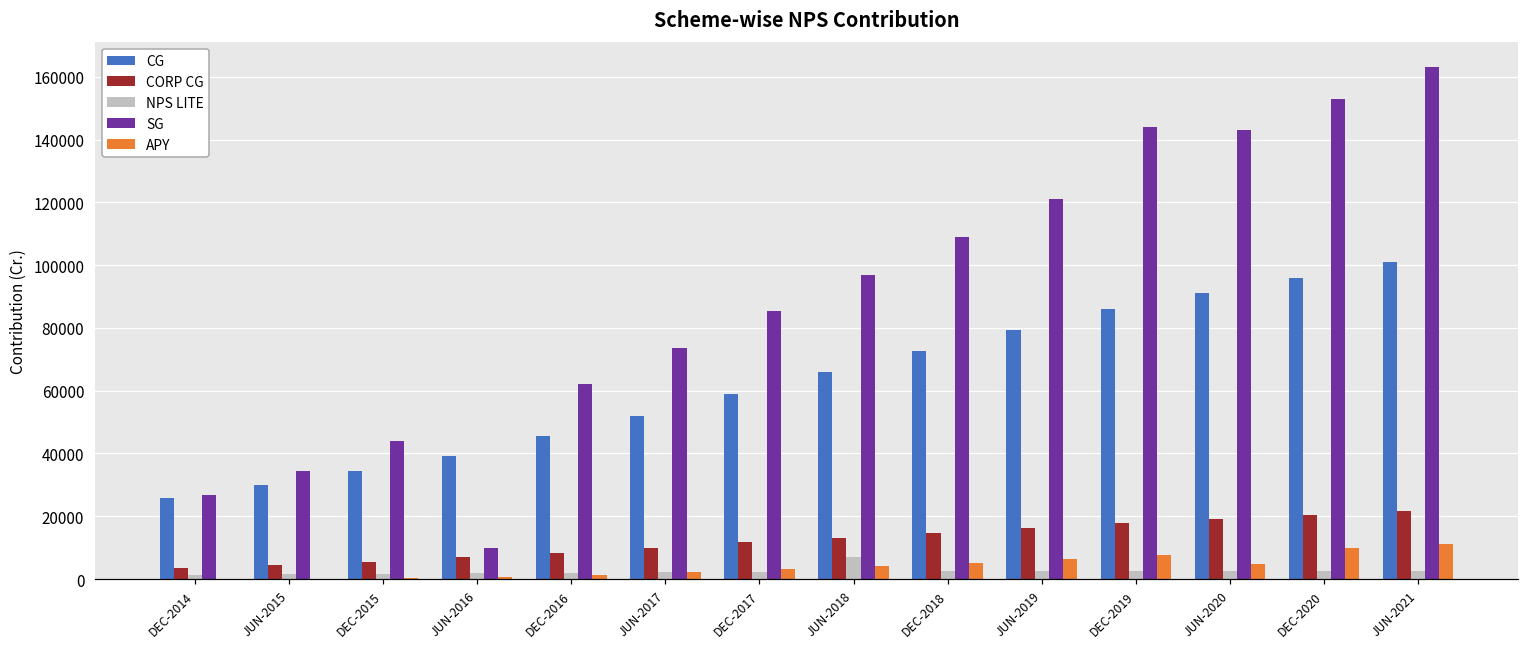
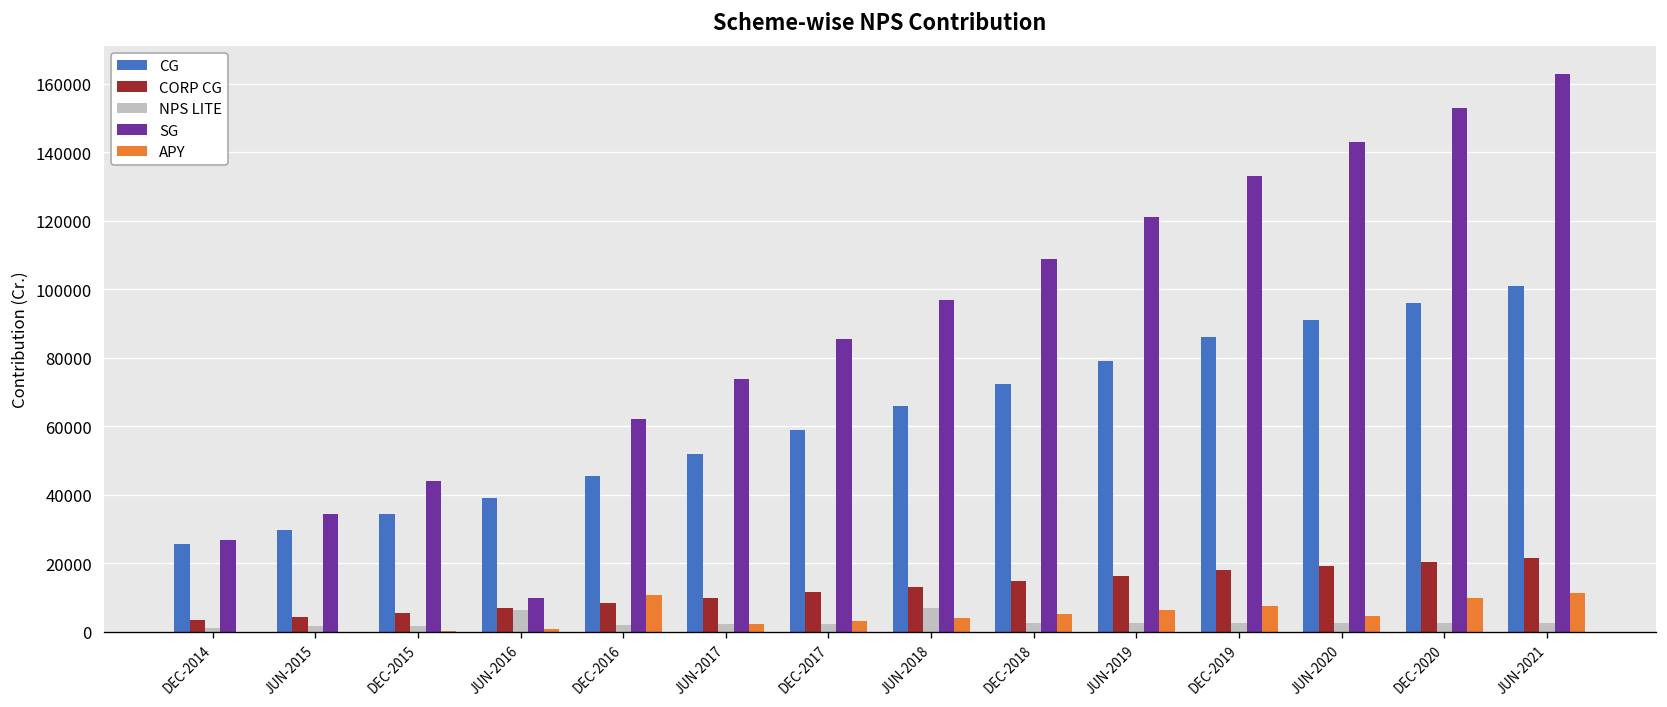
NPS LITE, JUN-2016: 2000 -> 6000
APY, DEC-2016: 1000 -> 11000
SG, DEC-2019: 144000 -> 133000
